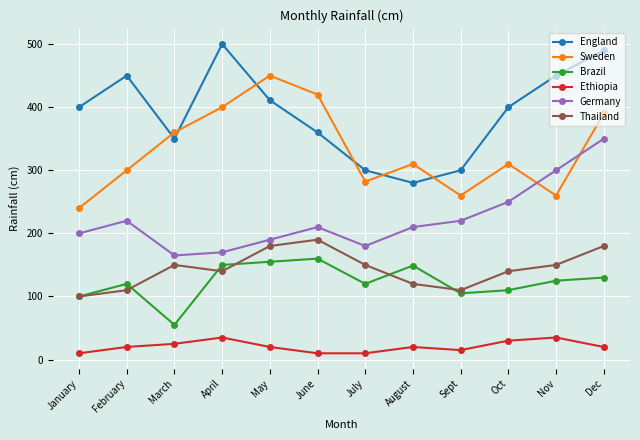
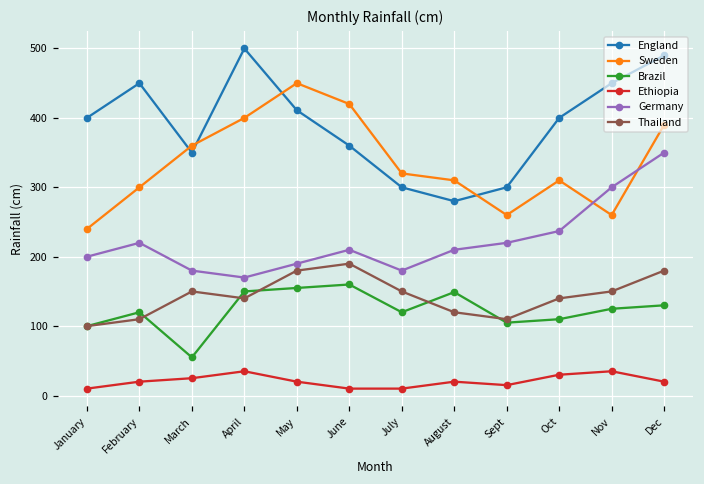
Germany, March: 170 -> 180
Sweden, July: 280 -> 320
Germany, Oct: 250 -> 240
